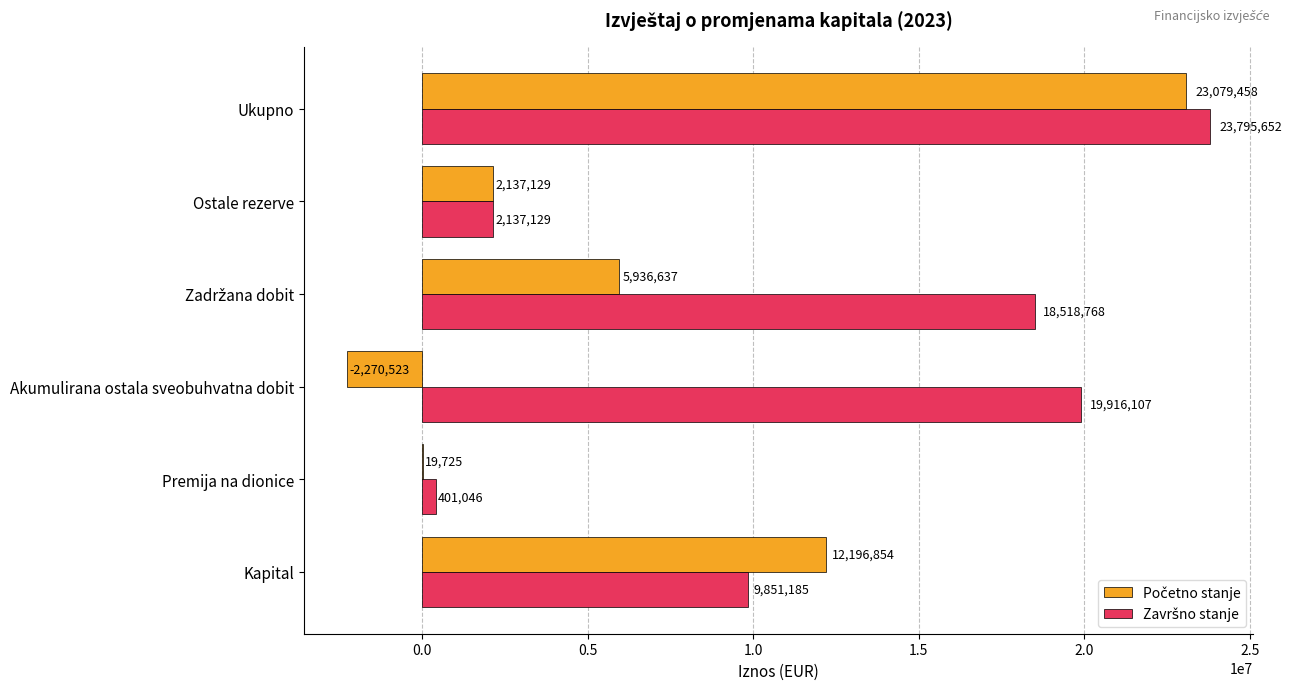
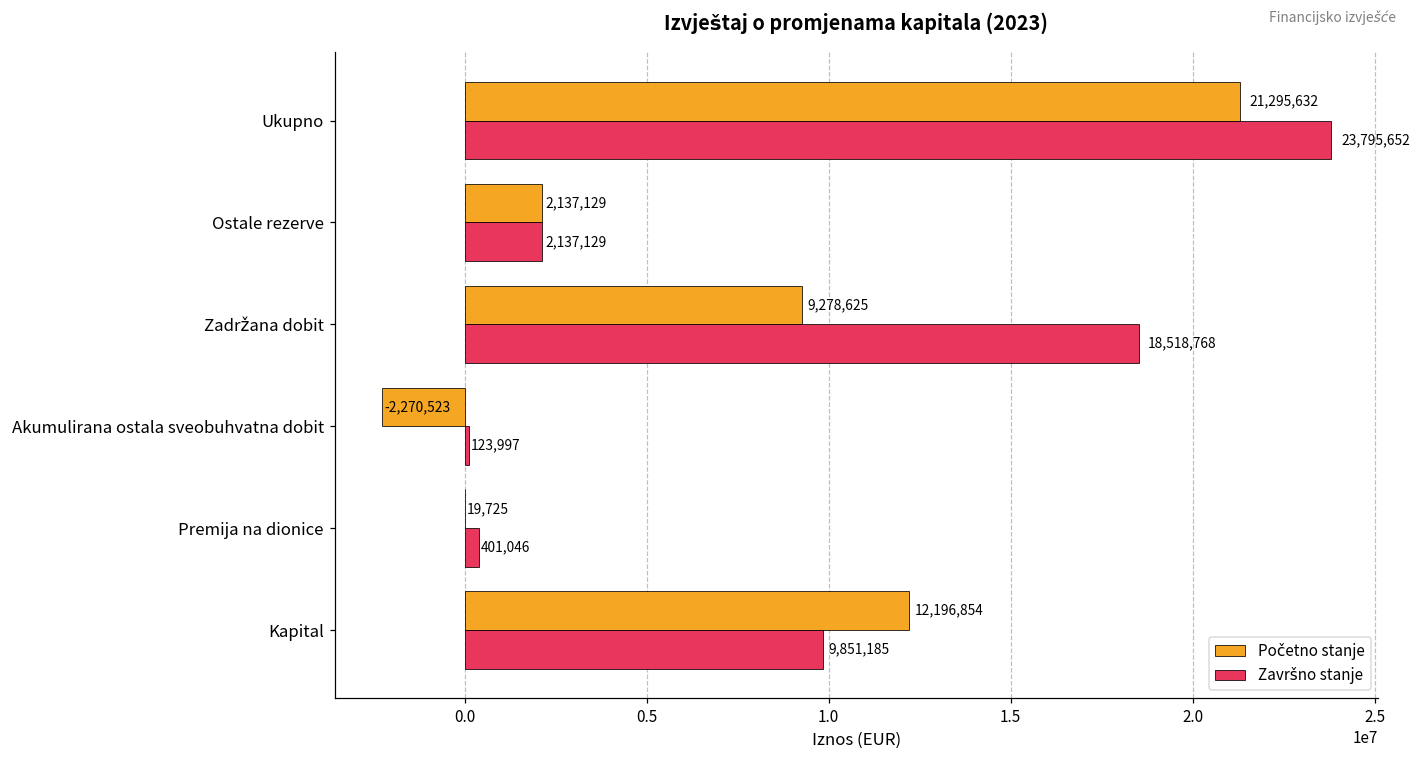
Početno stanje, Ukupno: 23,079,458 -> 21,295,632
Početno stanje, Zadržana dobit: 5,936,637 -> 9,278,625
Završno stanje, Akumulirana ostala sveobuhvatna dobit: 19,916,107 -> 123,997
